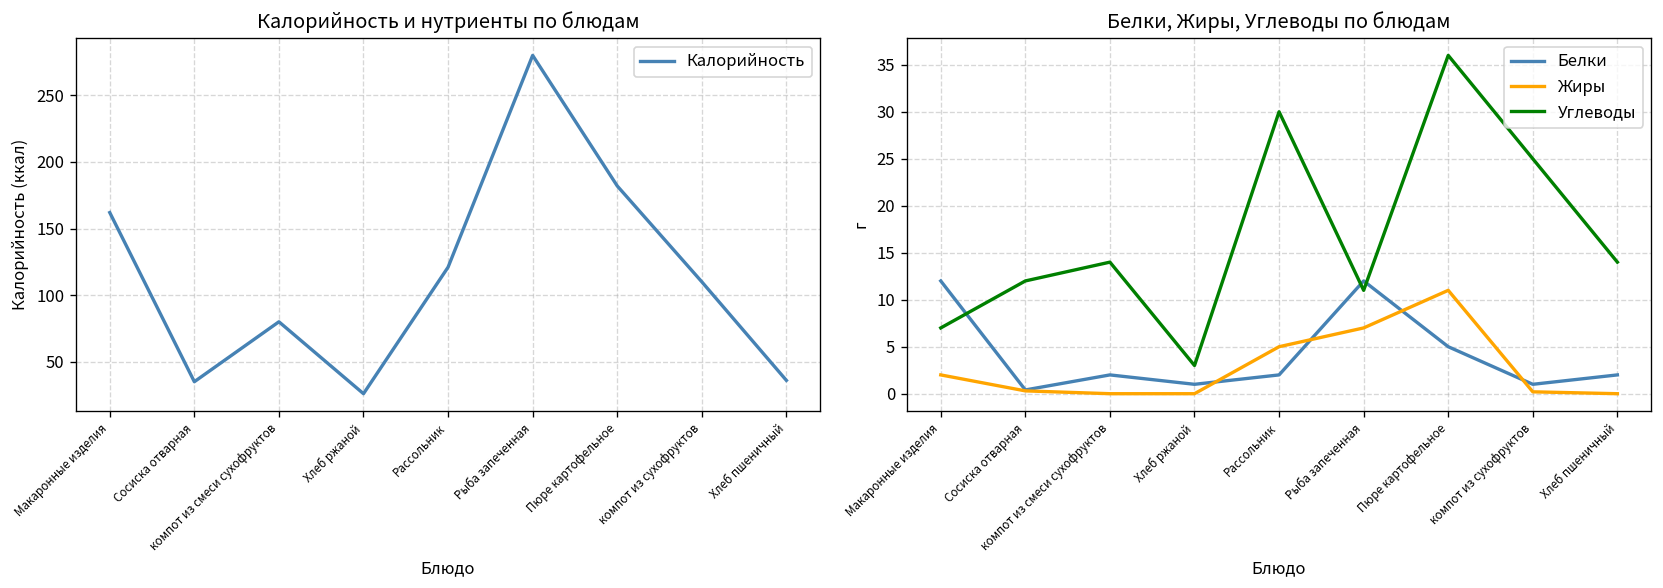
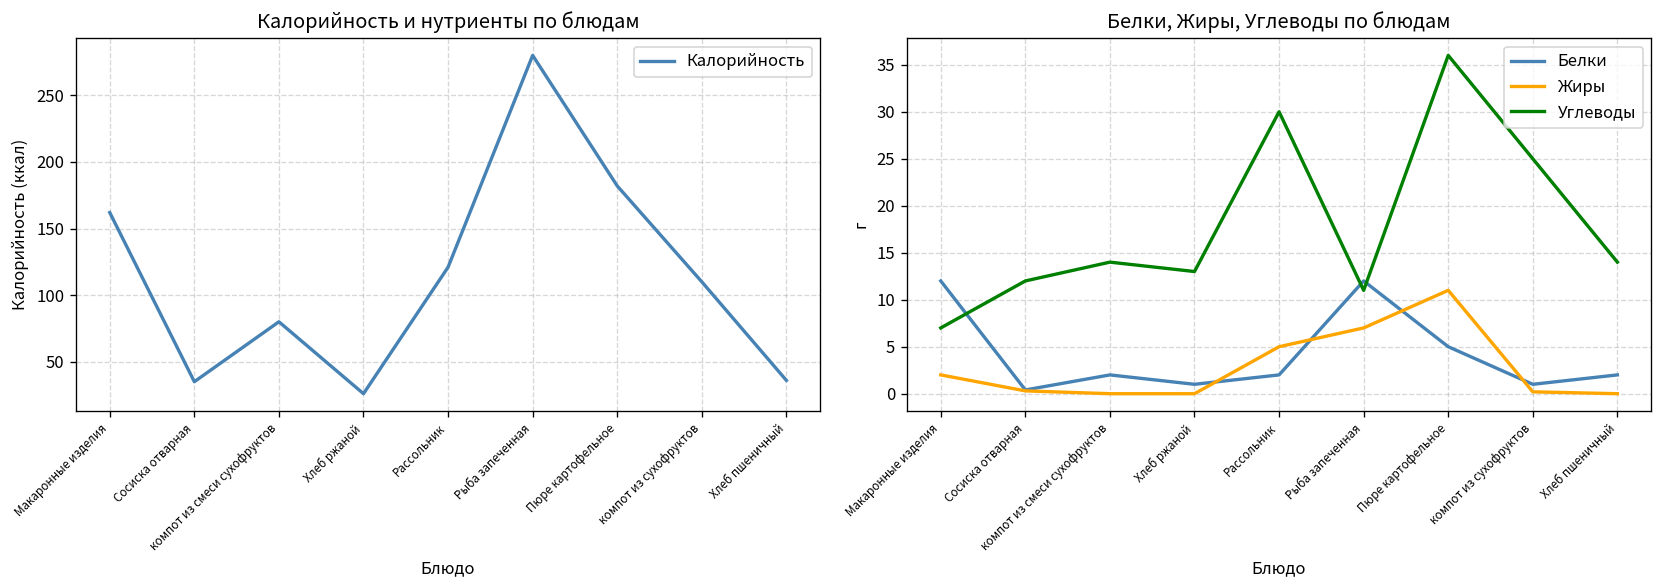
Белки, Жиры, Углеводы по блюдам, Углеводы, Хлеб ржаной: 3 -> 13
